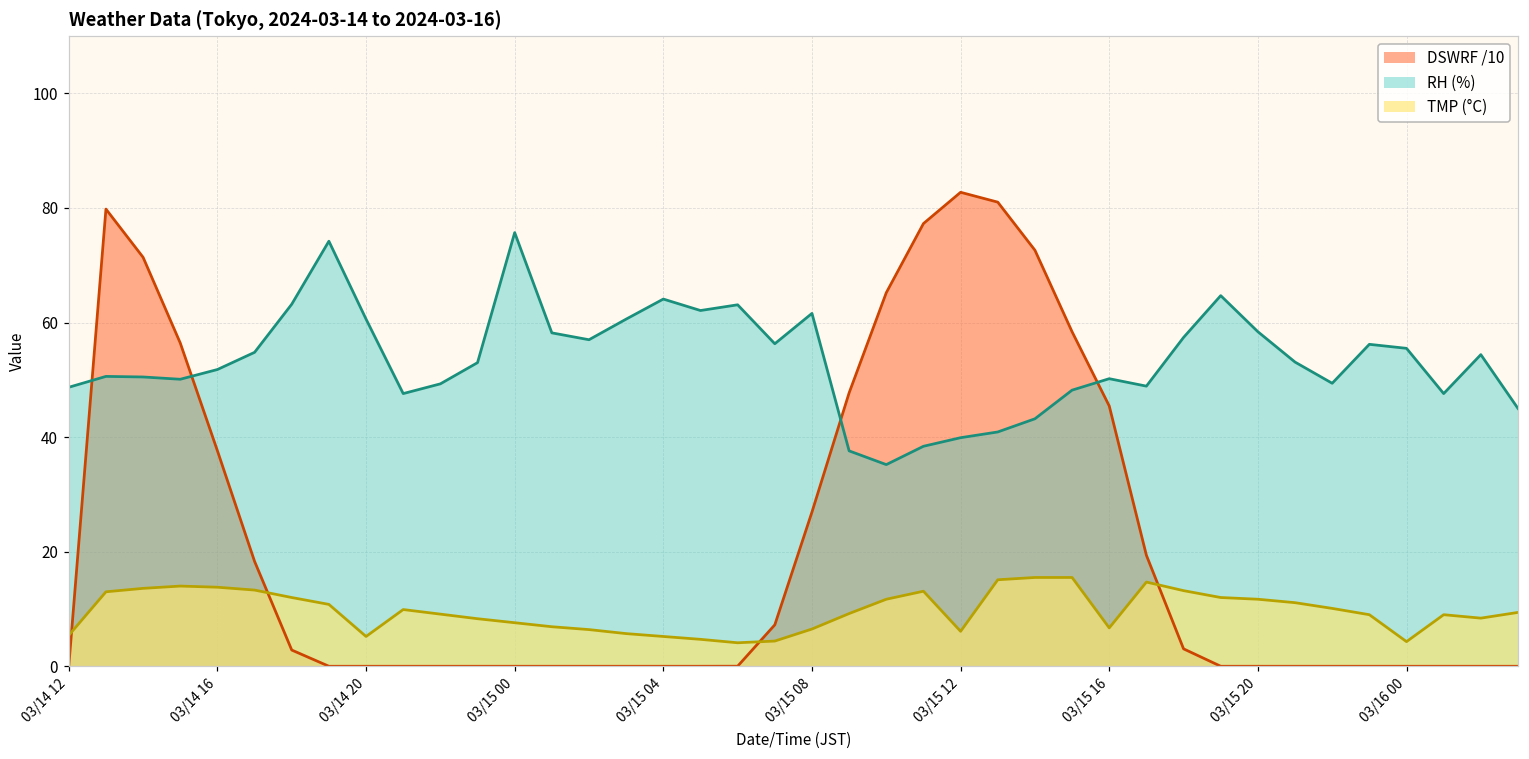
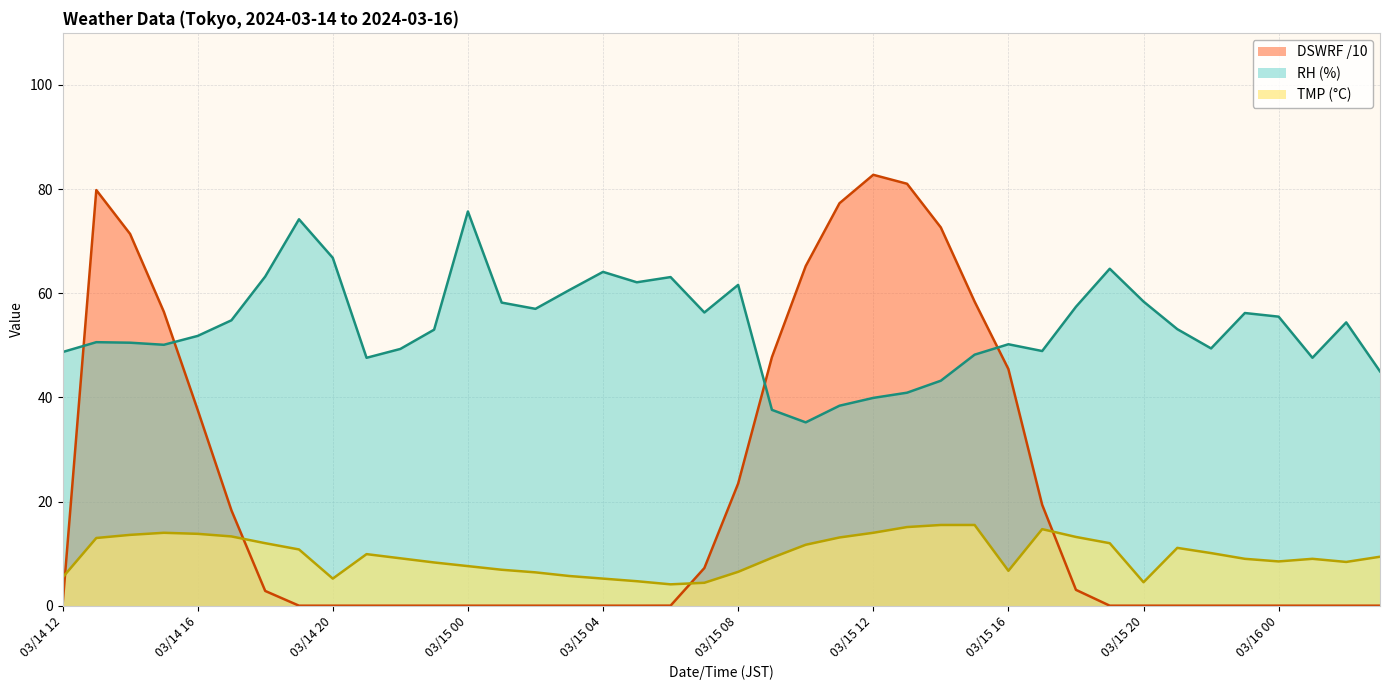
RH (%), 03/14 20: 61 -> 67
DSWRF /10, 03/15 08: 27 -> 23
TMP (°C), 03/15 12: 6 -> 14
TMP (°C), 03/15 20: 12 -> 5
TMP (°C), 03/16 00: 4 -> 9
